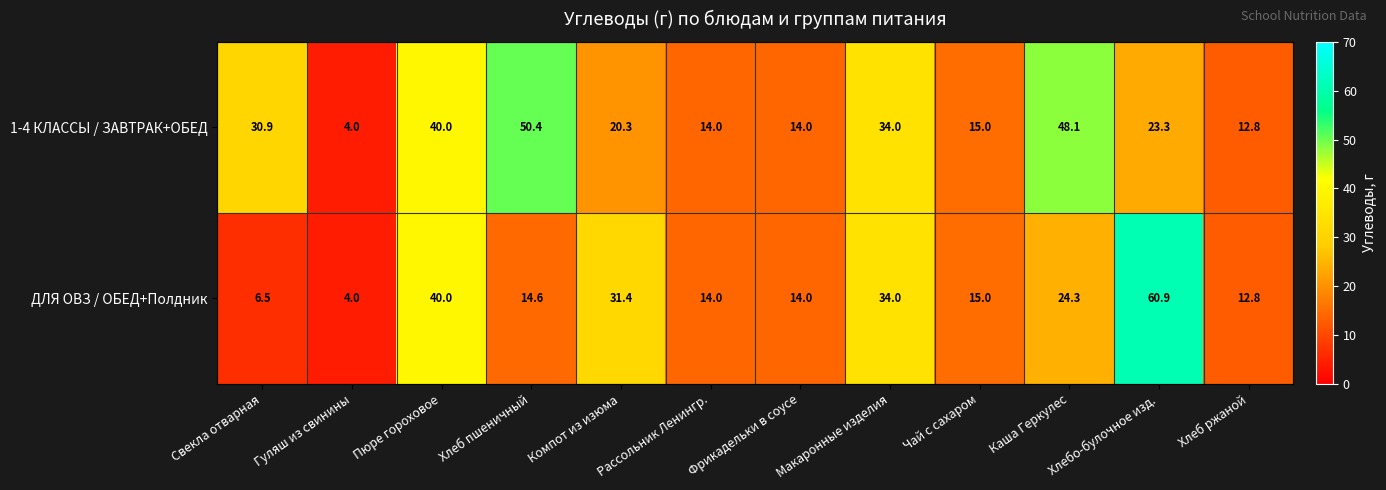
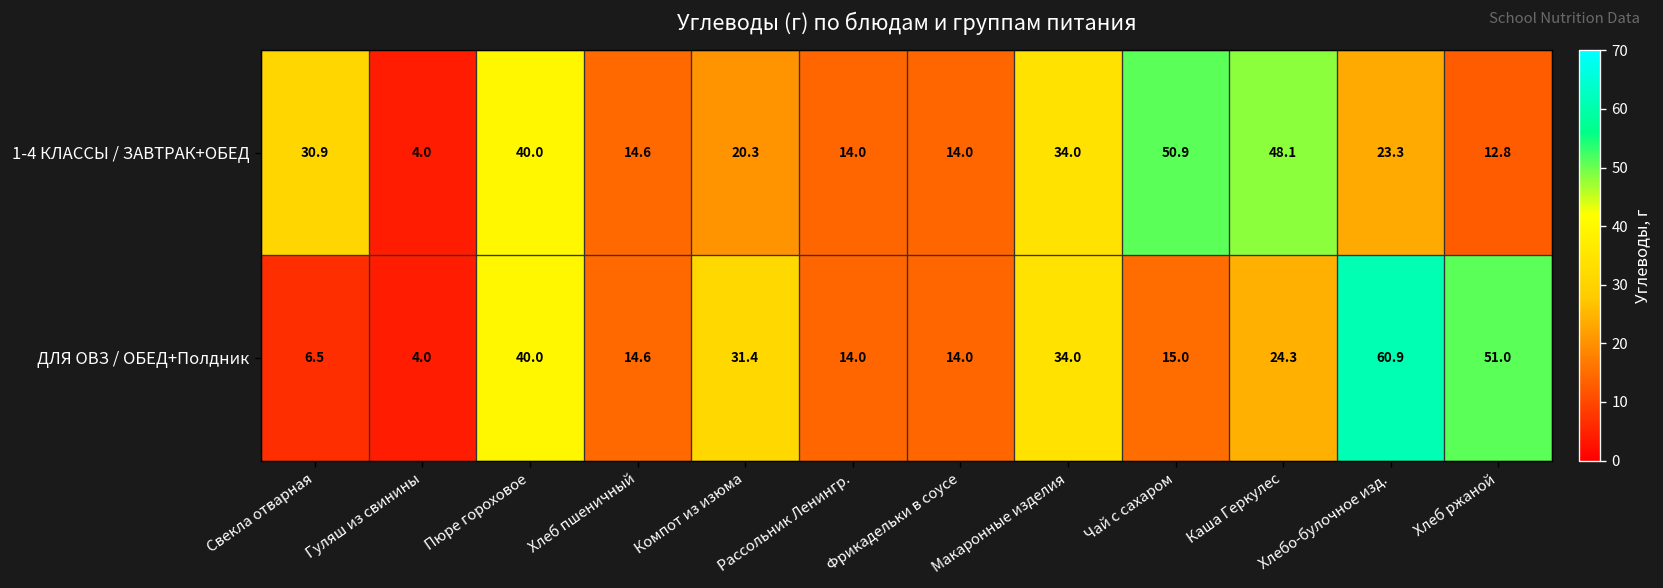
1-4 КЛАССЫ / ЗАВТРАК+ОБЕД, Хлеб пшеничный: 50.4 -> 14.6
1-4 КЛАССЫ / ЗАВТРАК+ОБЕД, Чай с сахаром: 15.0 -> 50.9
ДЛЯ ОВЗ / ОБЕД+Полдник, Хлеб ржаной: 12.8 -> 51.0
